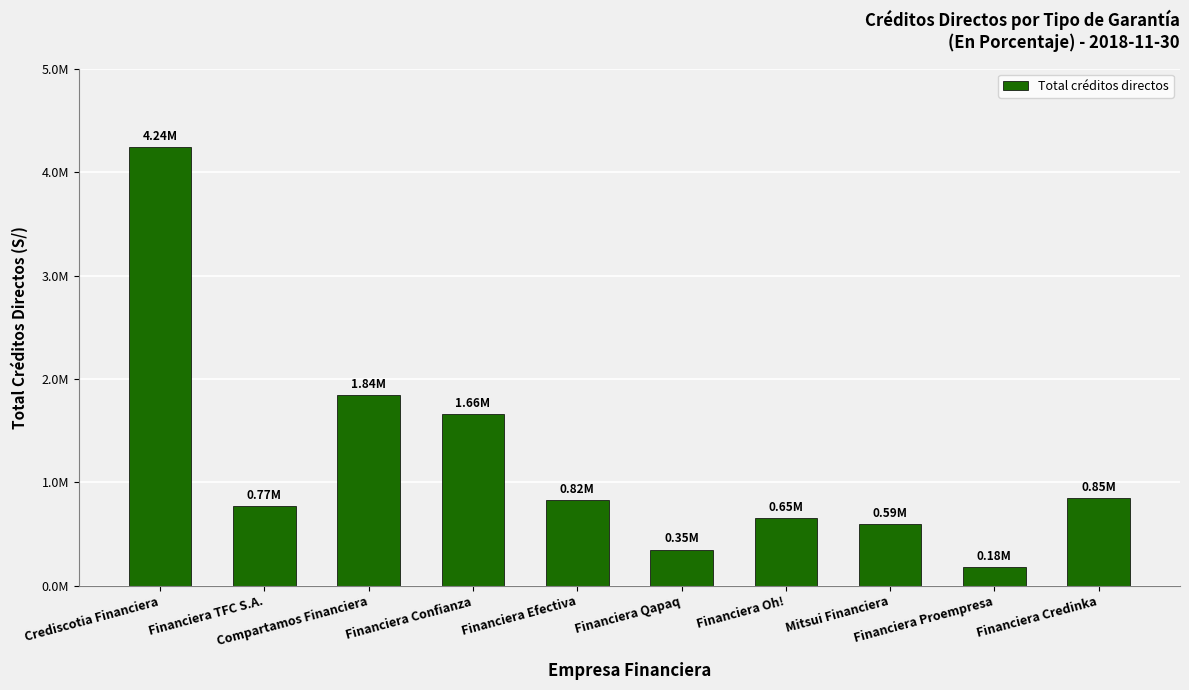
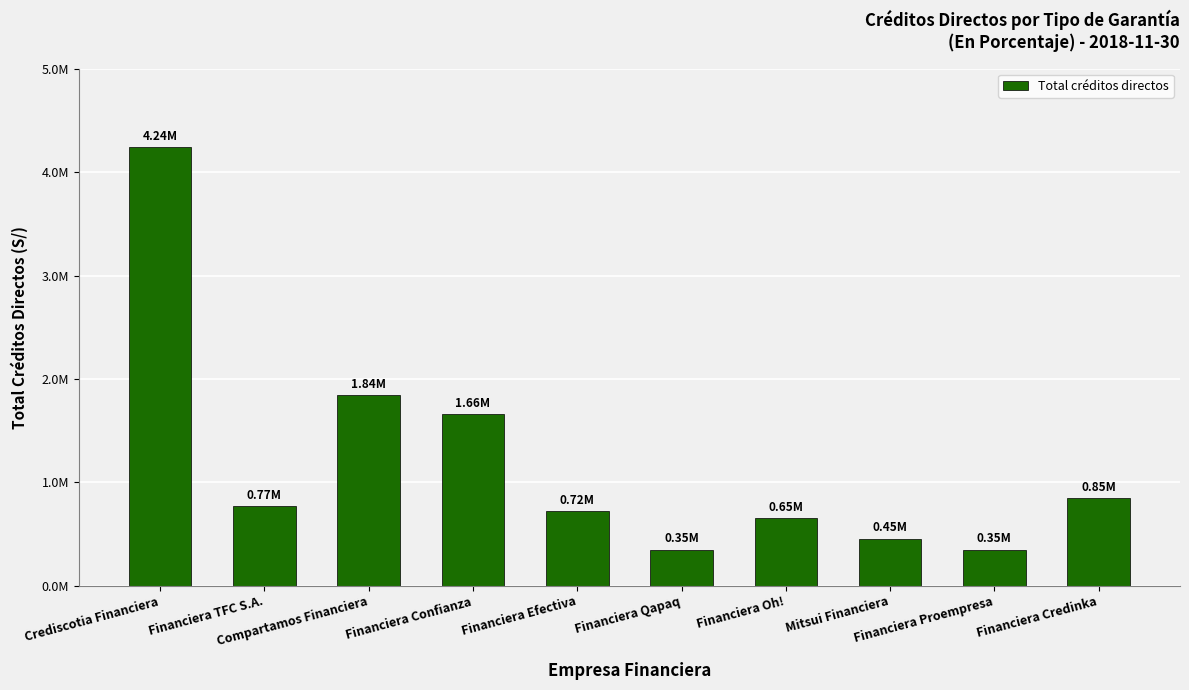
Financiera Efectiva: 0.82M -> 0.72M
Mitsui Financiera: 0.59M -> 0.45M
Financiera Proempresa: 0.18M -> 0.35M
